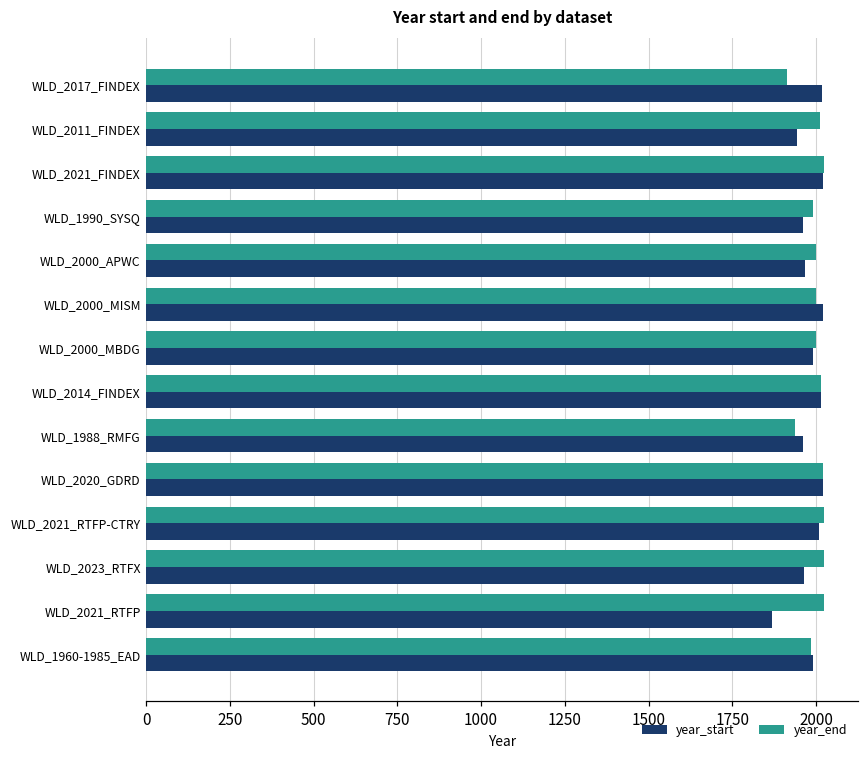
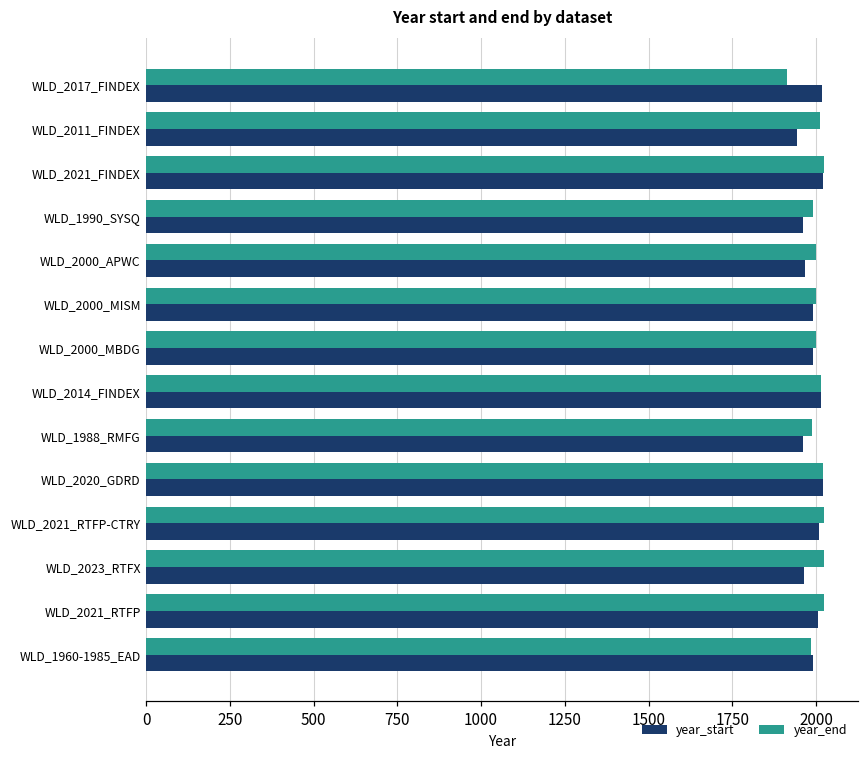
year_start, WLD_2000_MISM: 2020 -> 1990
year_end, WLD_1988_RMFG: 1940 -> 1990
year_start, WLD_2021_RTFP: 1870 -> 2010
